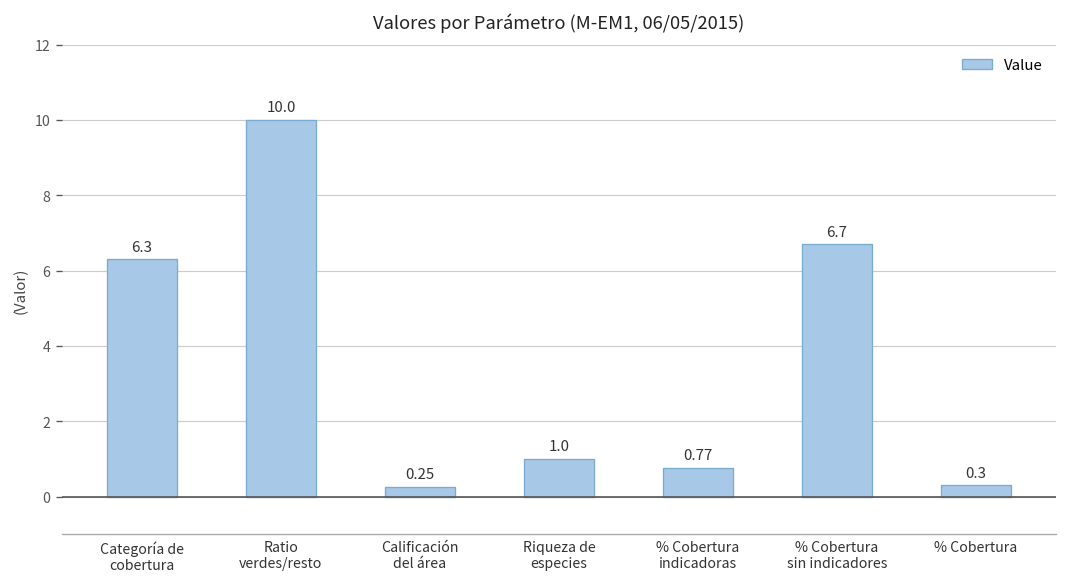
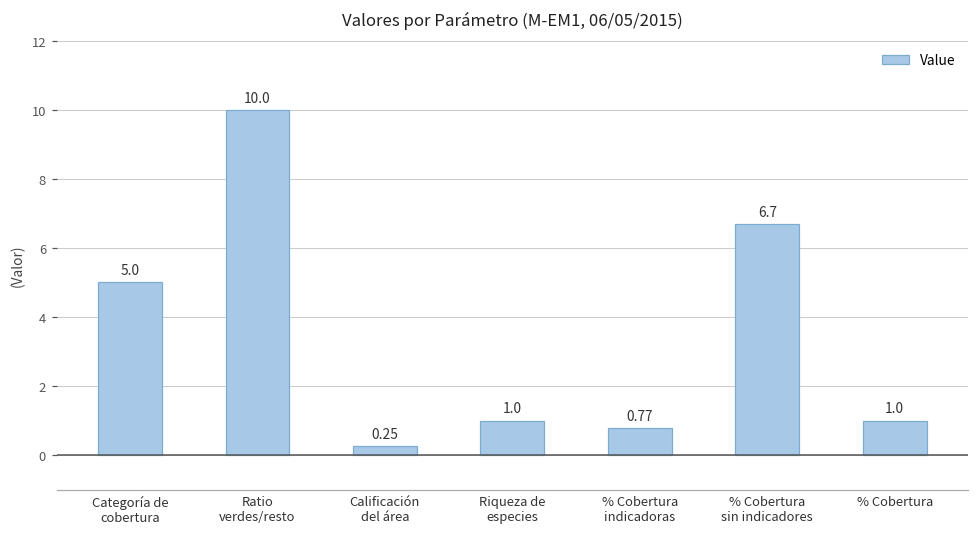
Categoría de cobertura: 6.3 -> 5.0
% Cobertura: 0.3 -> 1.0
